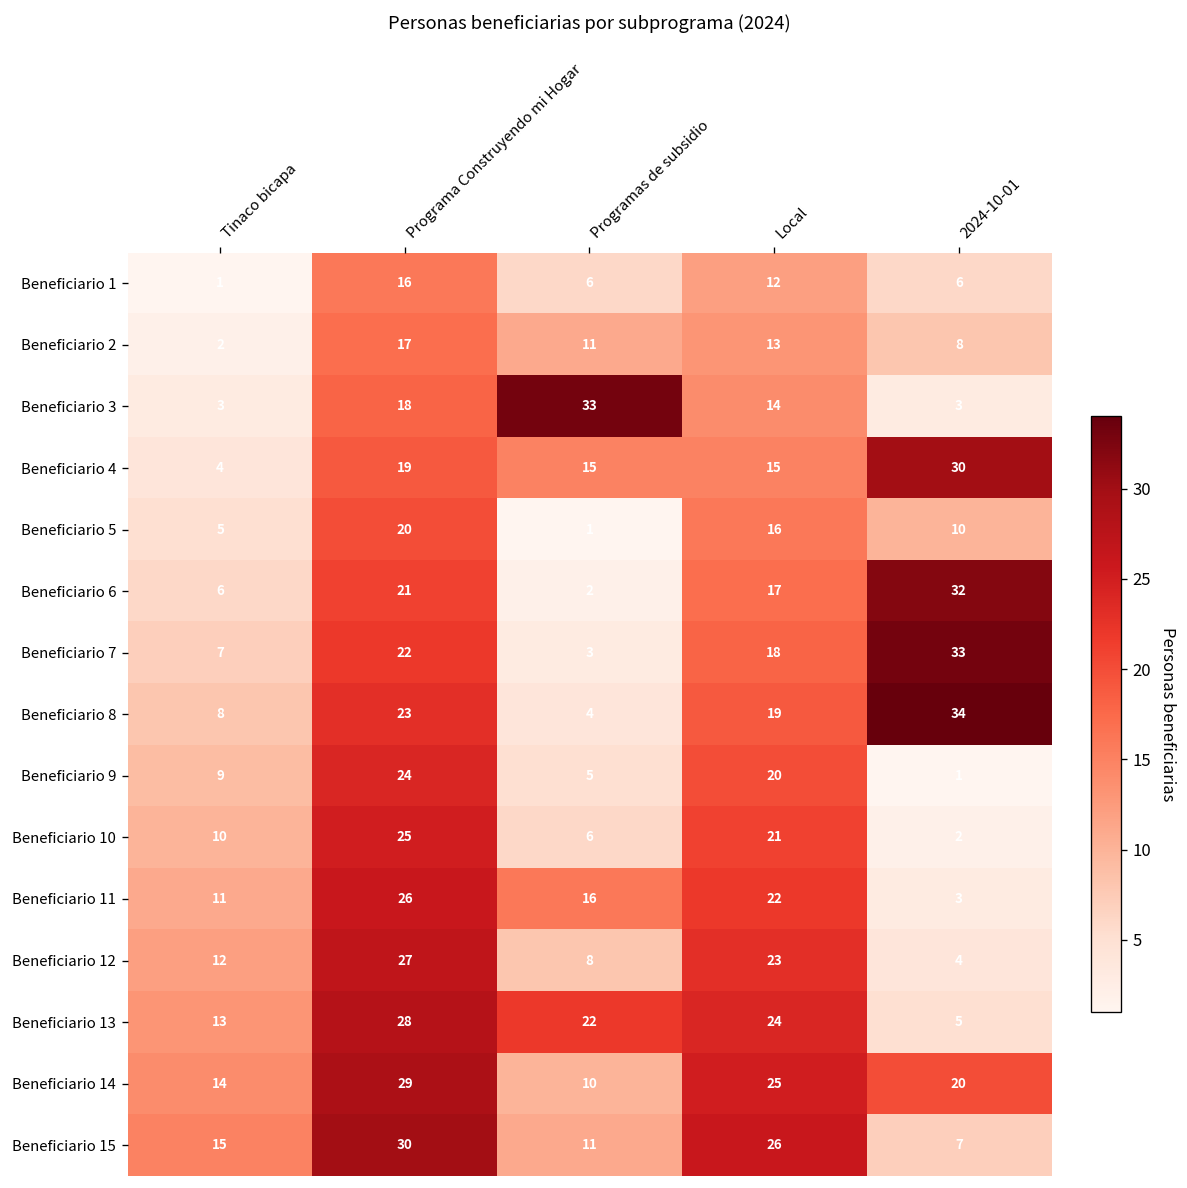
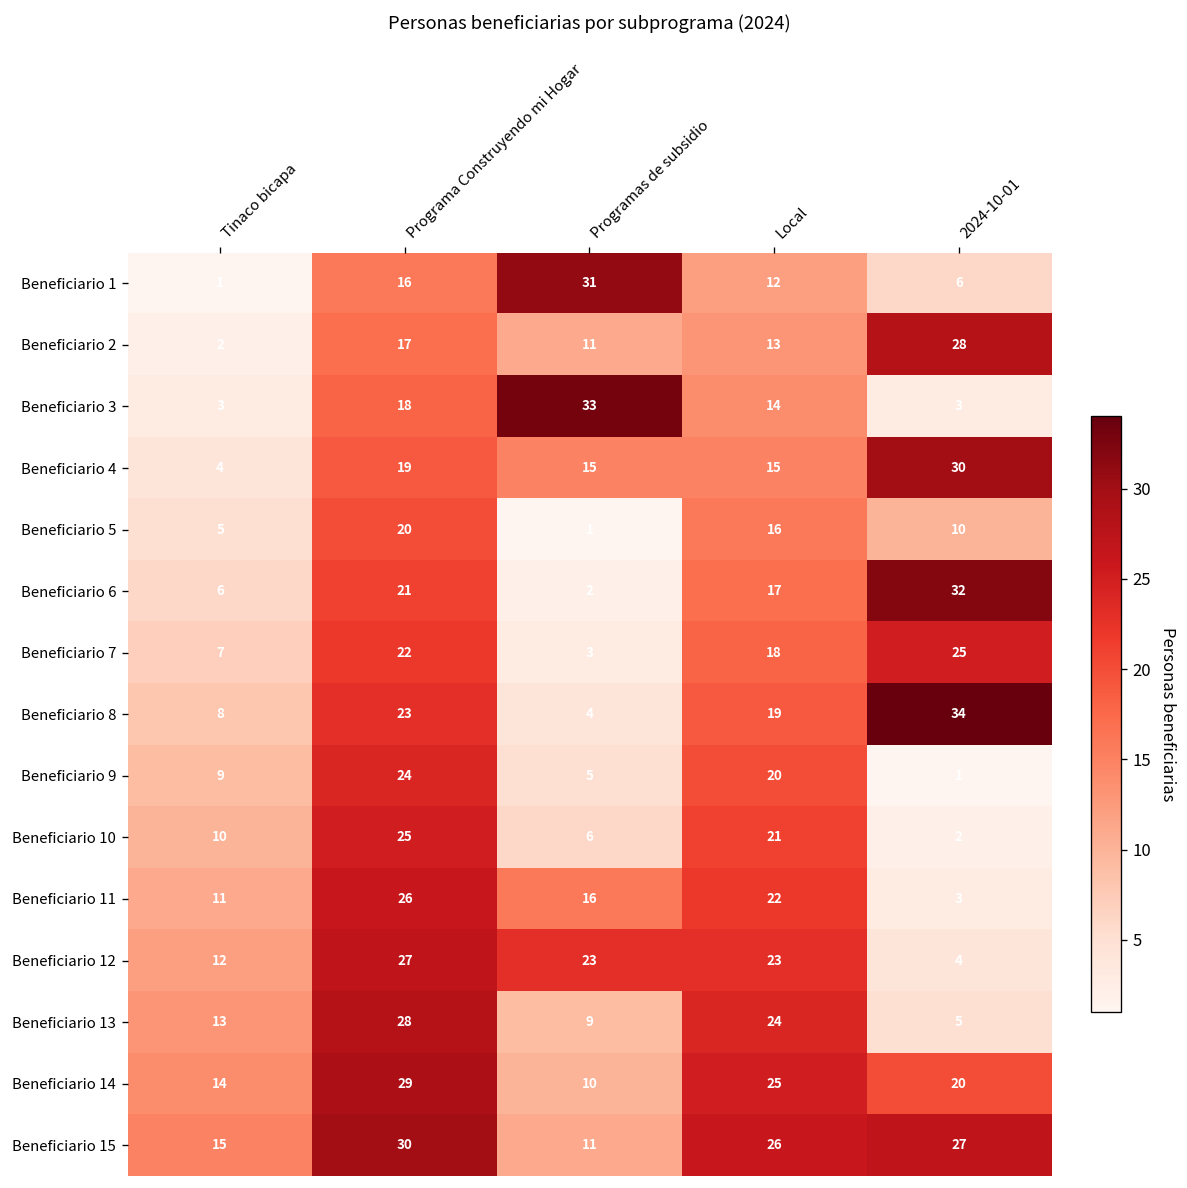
Beneficiario 1, Programas de subsidio: 6 -> 31
Beneficiario 2, 2024-10-01: 8 -> 28
Beneficiario 7, 2024-10-01: 33 -> 25
Beneficiario 12, Programas de subsidio: 8 -> 23
Beneficiario 13, Programas de subsidio: 22 -> 9
Beneficiario 15, 2024-10-01: 7 -> 27
